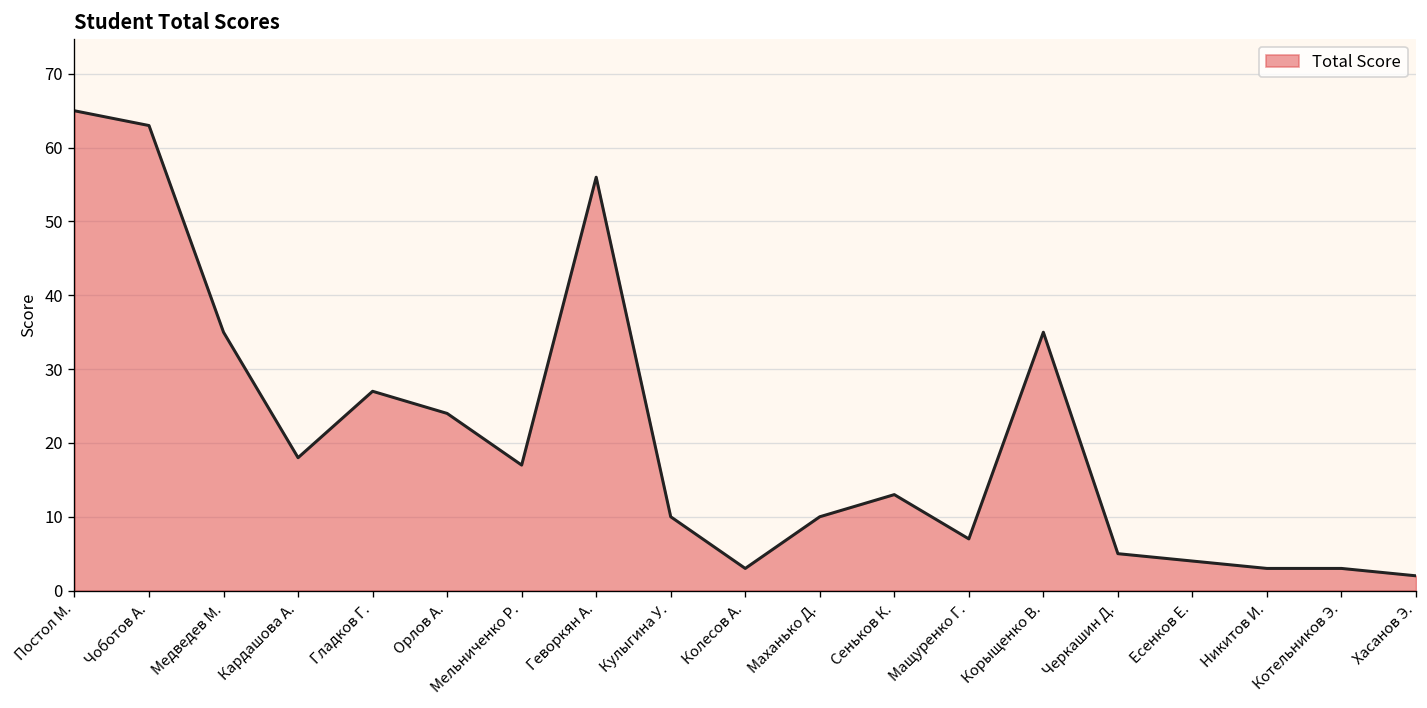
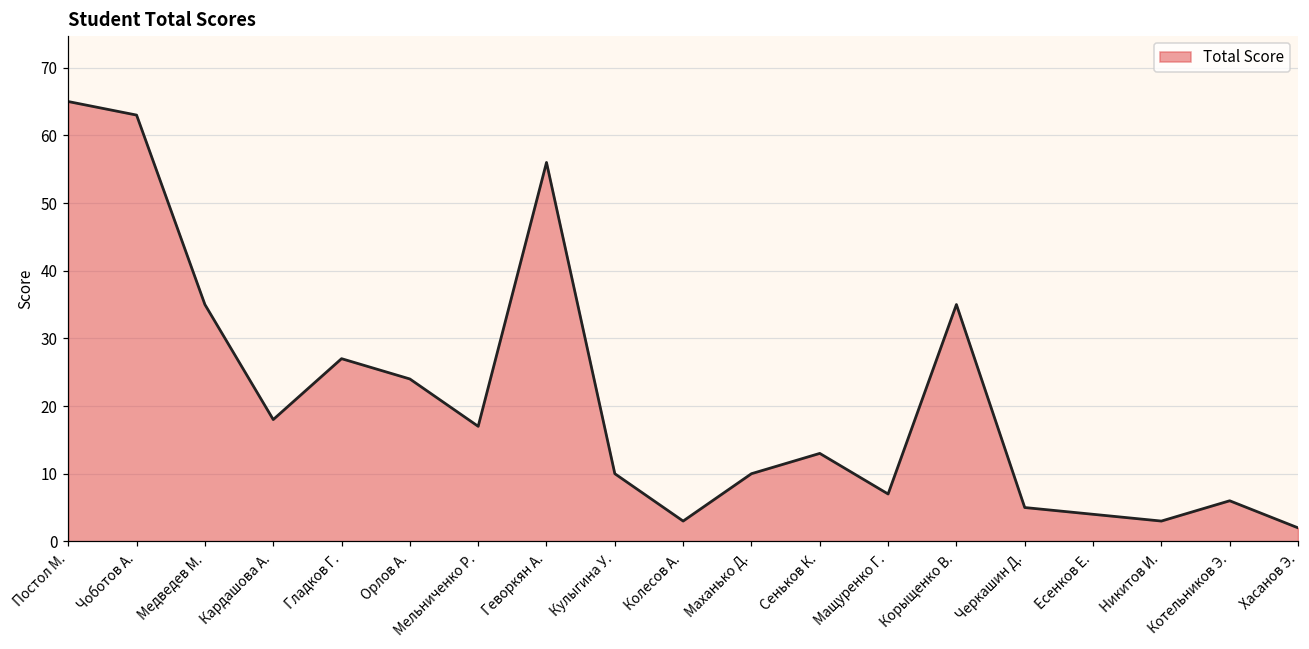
Котельников Э.: 3 -> 6
